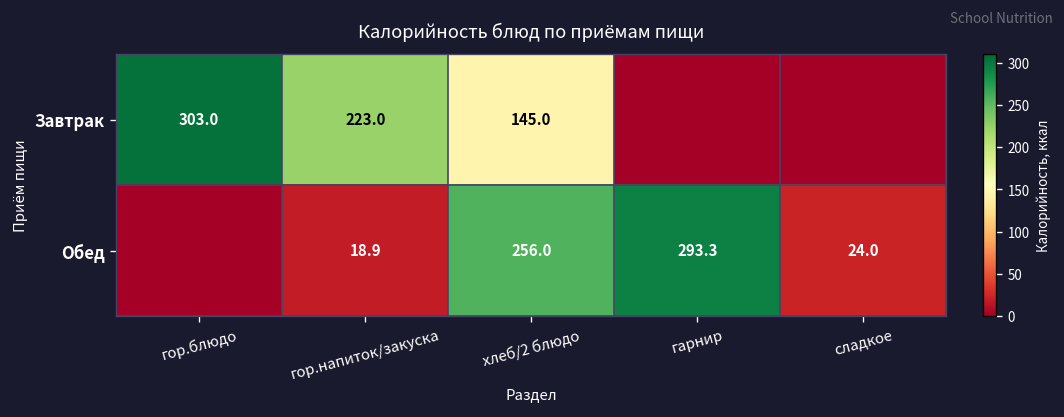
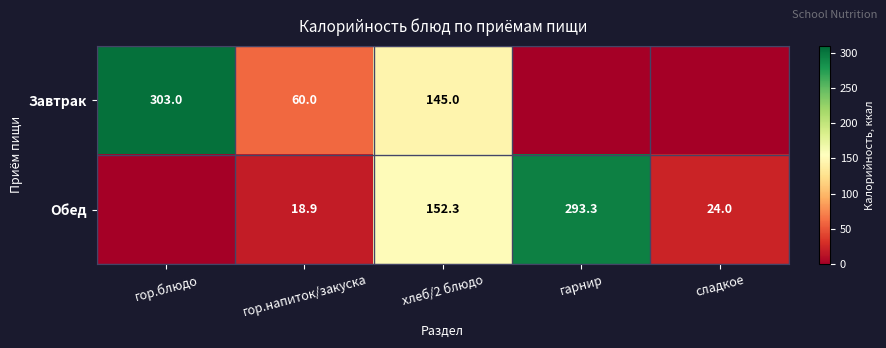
Завтрак, гор.напиток/закуска: 223.0 -> 60.0
Обед, хлеб/2 блюдо: 256.0 -> 152.3
